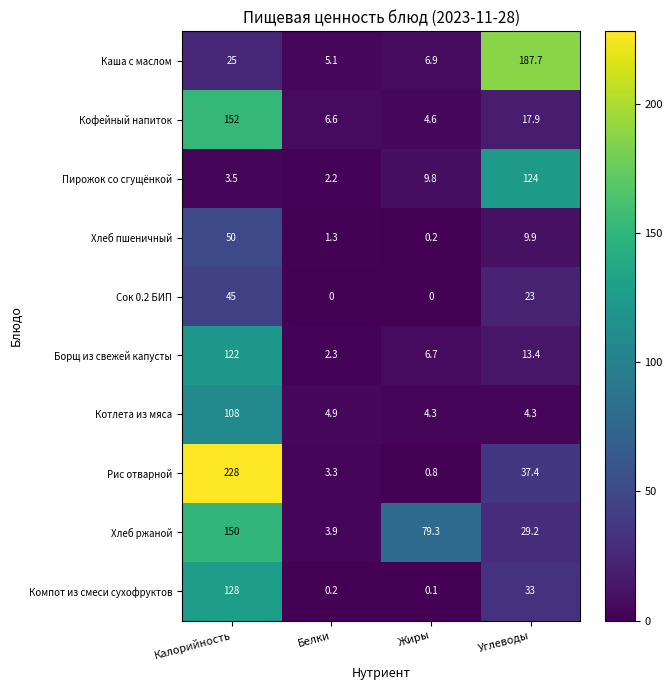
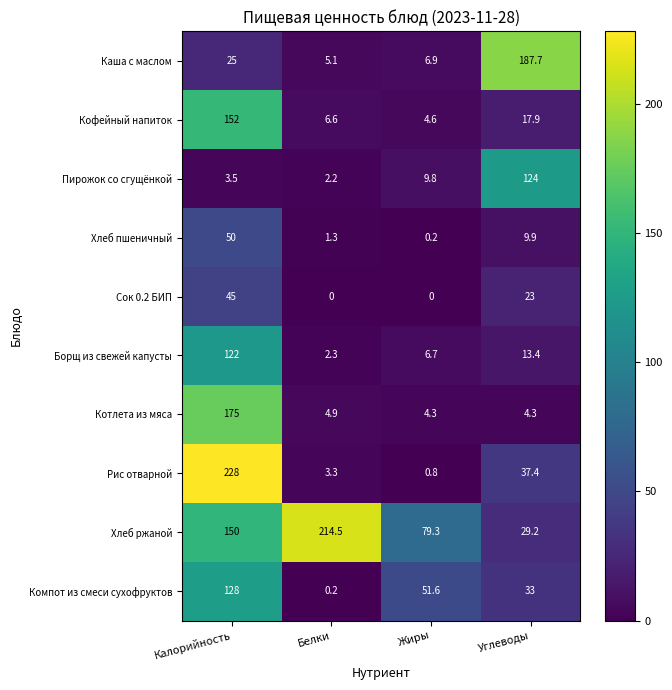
Котлета из мяса, Калорийность: 108 -> 175
Хлеб ржаной, Белки: 3.9 -> 214.5
Компот из смеси сухофруктов, Жиры: 0.1 -> 51.6
